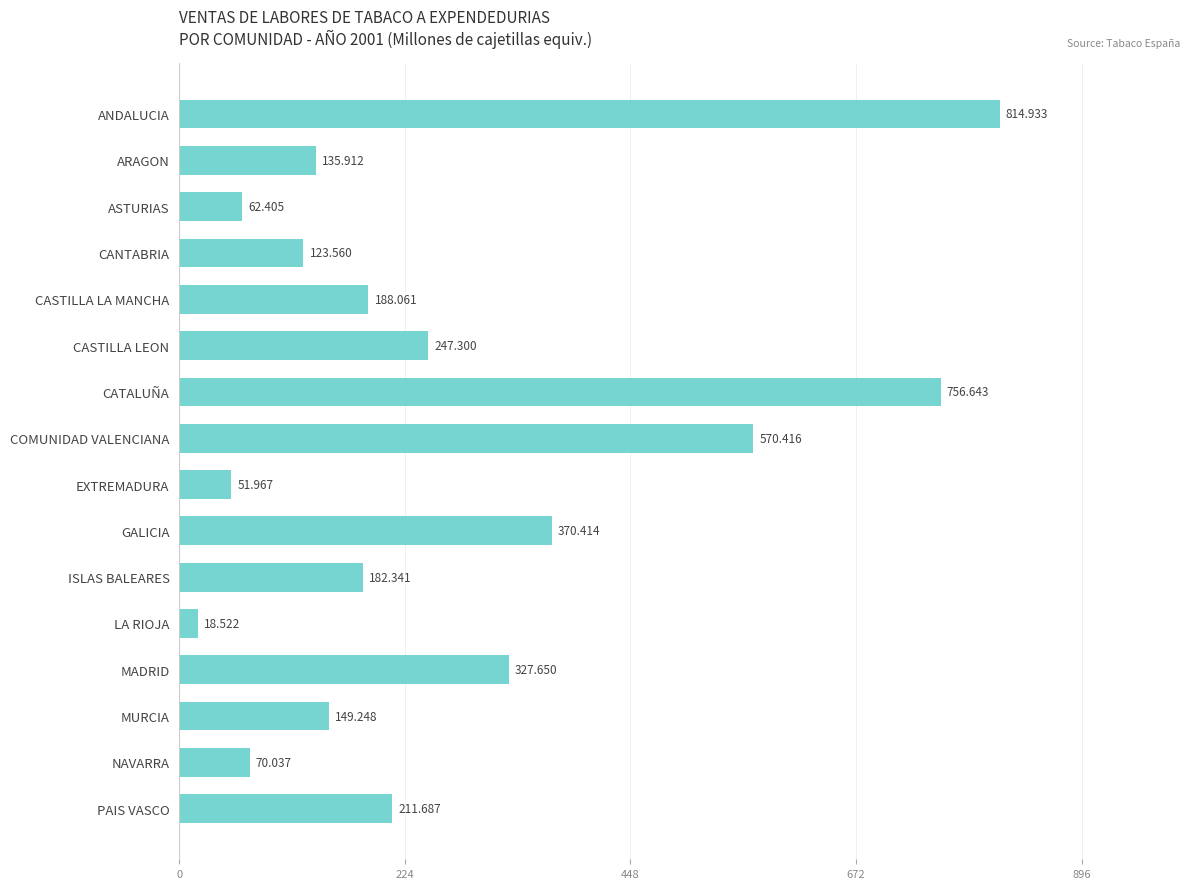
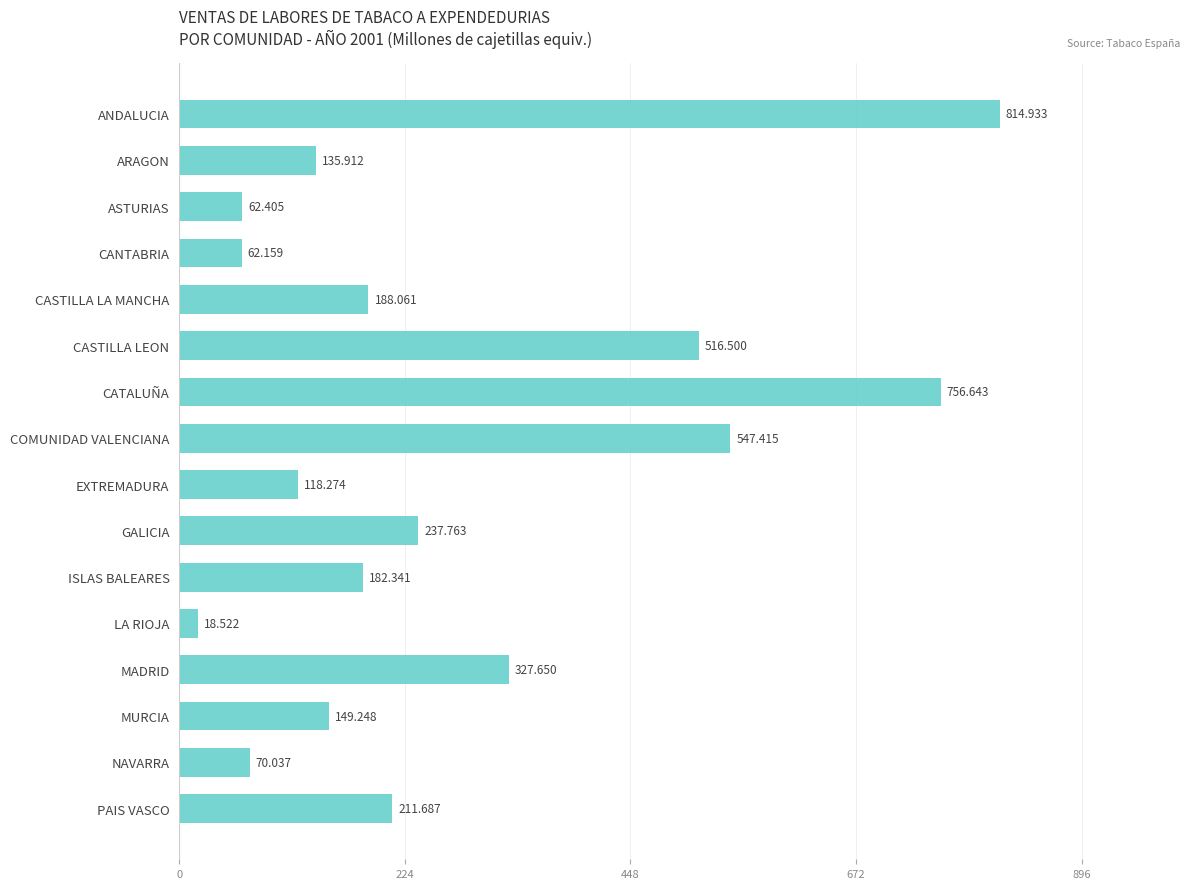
CANTABRIA: 123.560 -> 62.159
CASTILLA LEON: 247.300 -> 516.500
COMUNIDAD VALENCIANA: 570.416 -> 547.415
EXTREMADURA: 51.967 -> 118.274
GALICIA: 370.414 -> 237.763
